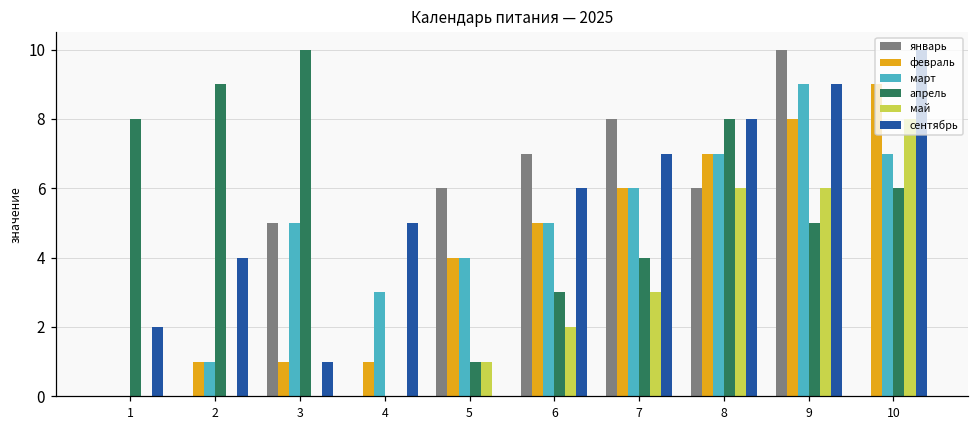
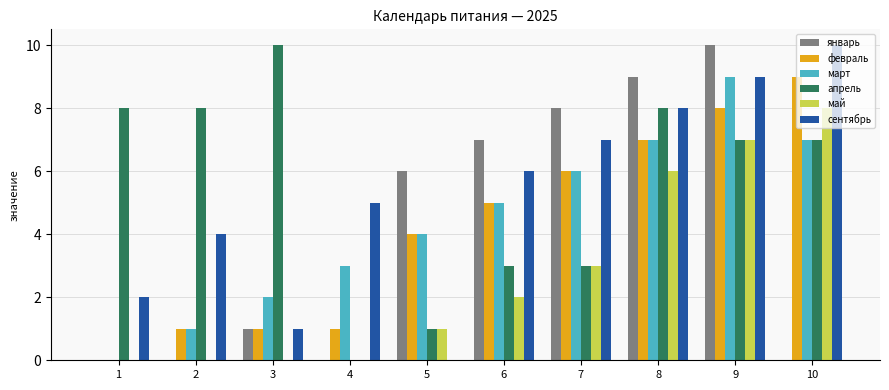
апрель, 2: 9 -> 8
январь, 3: 5 -> 1
март, 3: 5 -> 2
апрель, 7: 4 -> 3
январь, 8: 6 -> 9
апрель, 9: 5 -> 7
май, 9: 6 -> 7
апрель, 10: 6 -> 7
